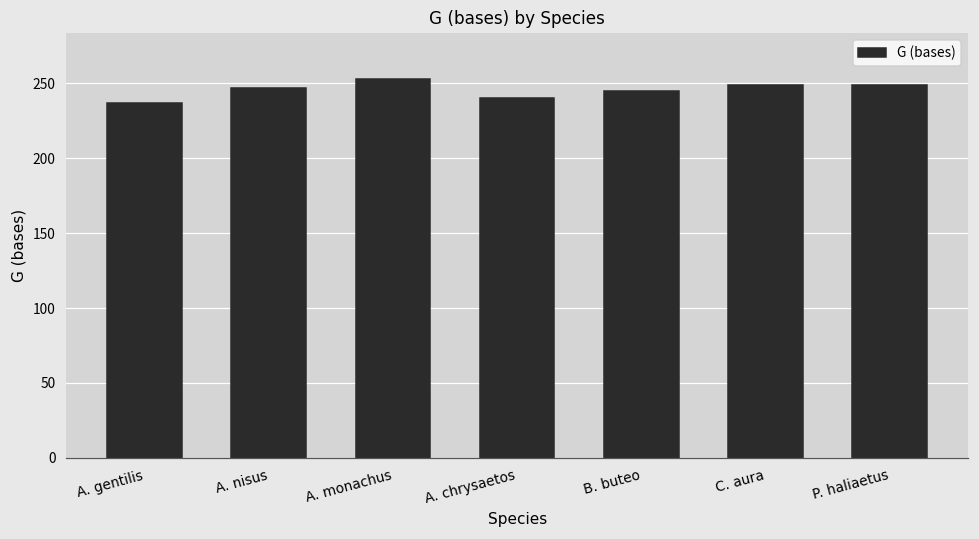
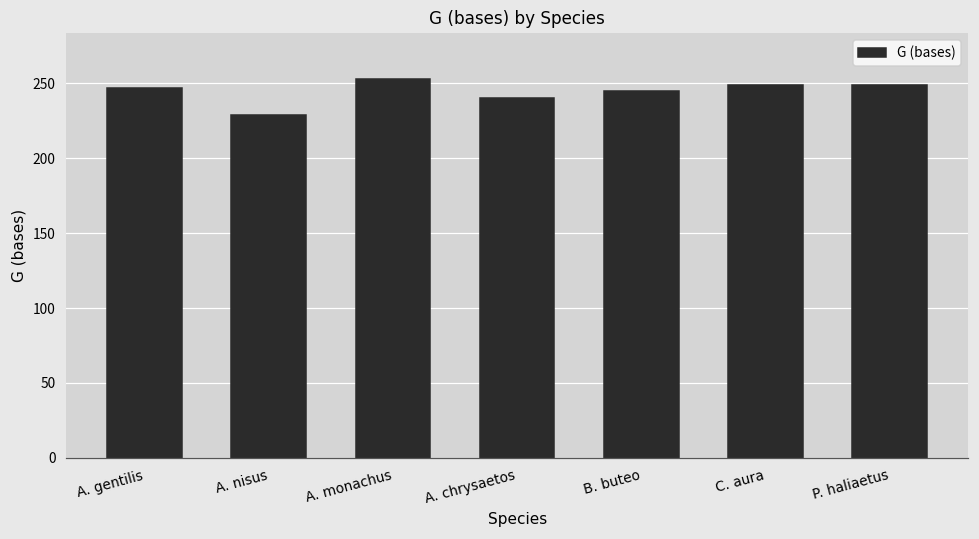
A. gentilis: 237 -> 247
A. nisus: 247 -> 229
